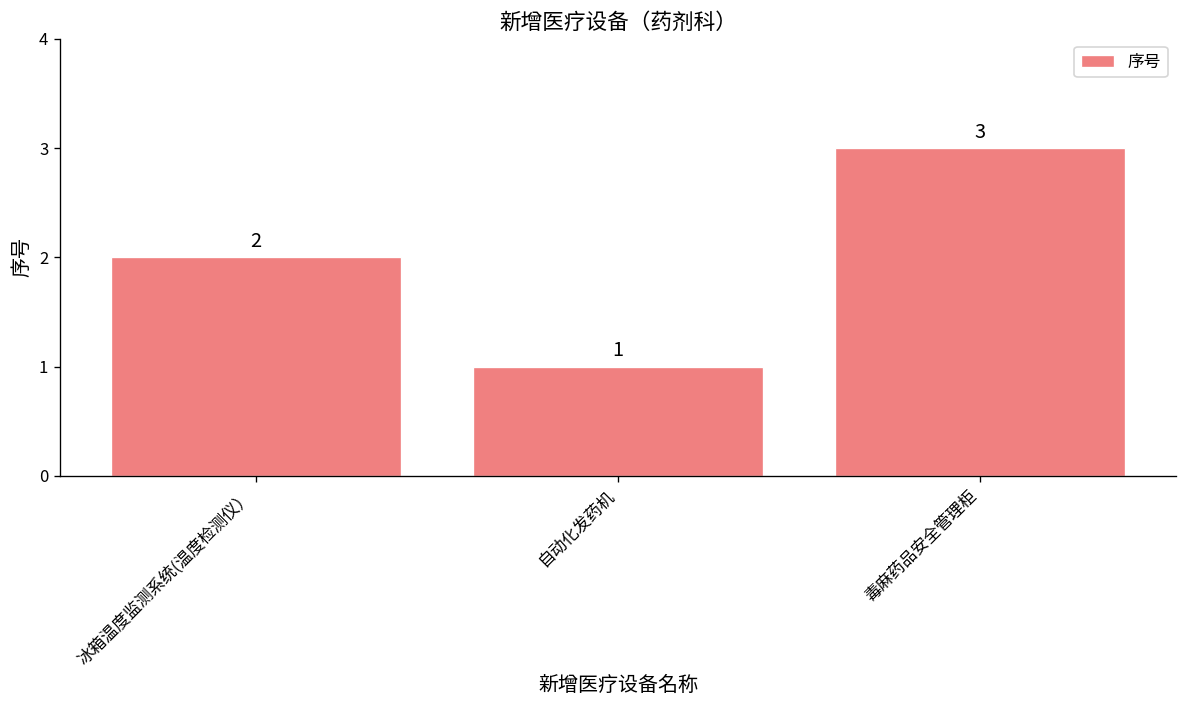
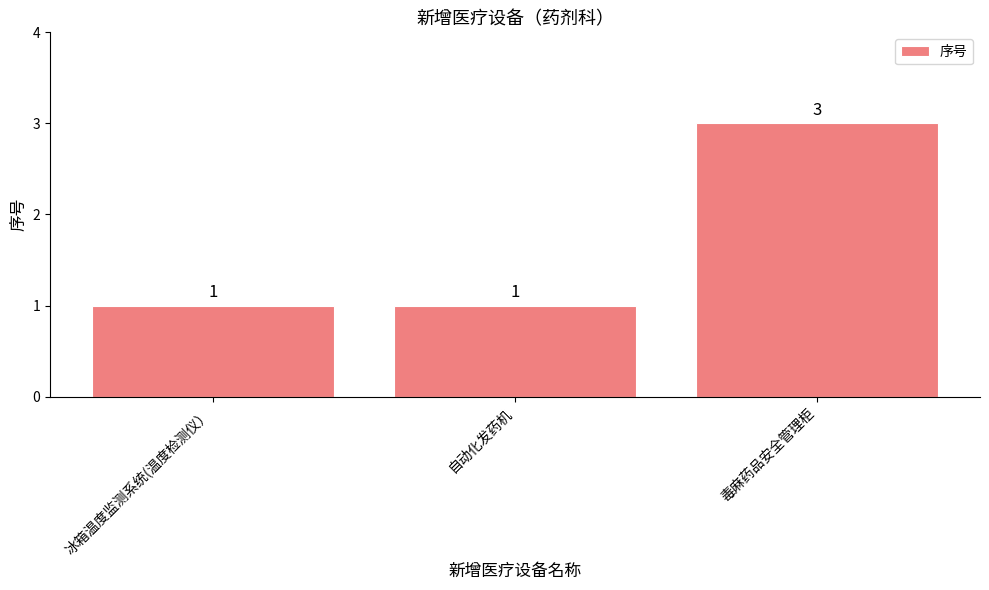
冰箱温度监测系统(温度检测仪）: 2 -> 1
